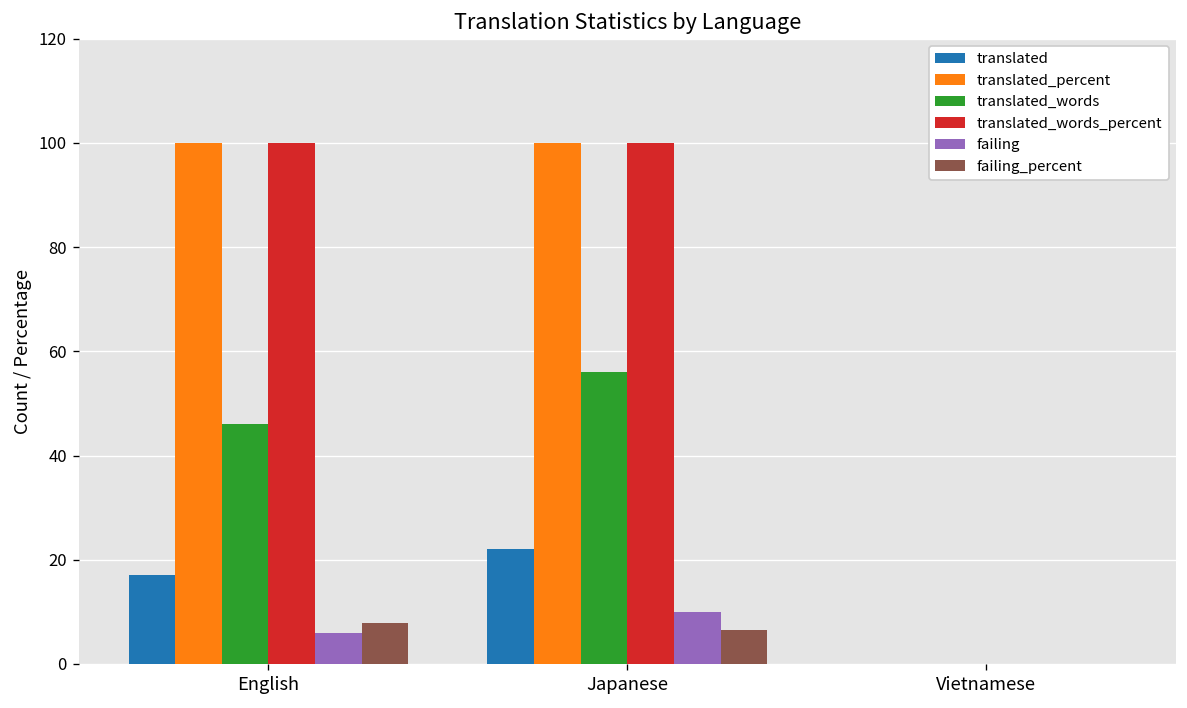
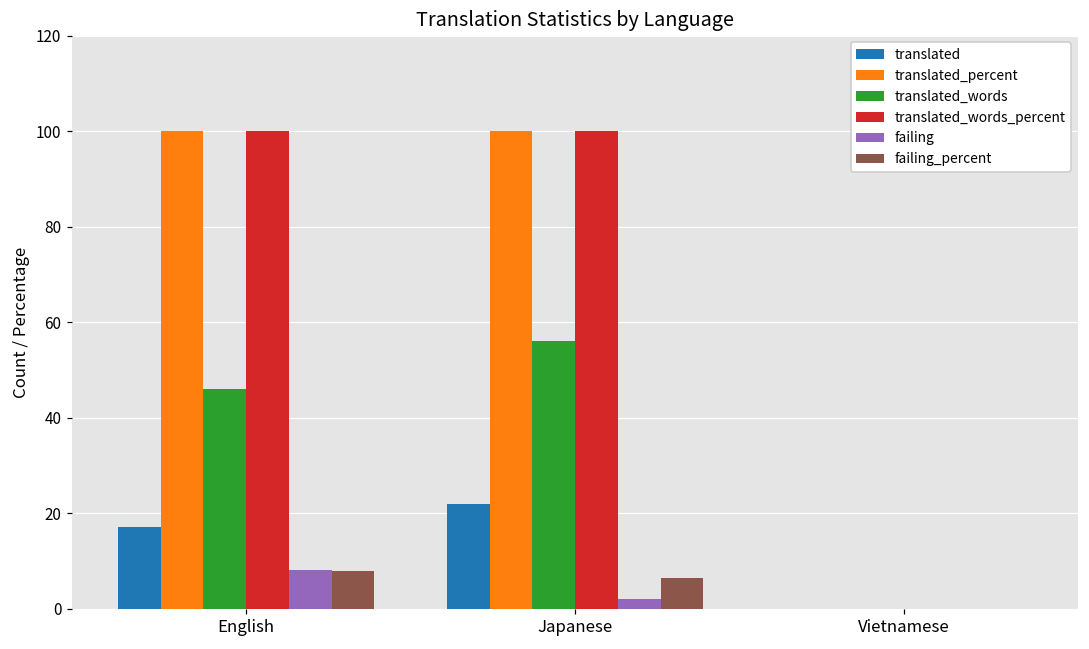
failing, English: 6 -> 8
failing, Japanese: 10 -> 2
